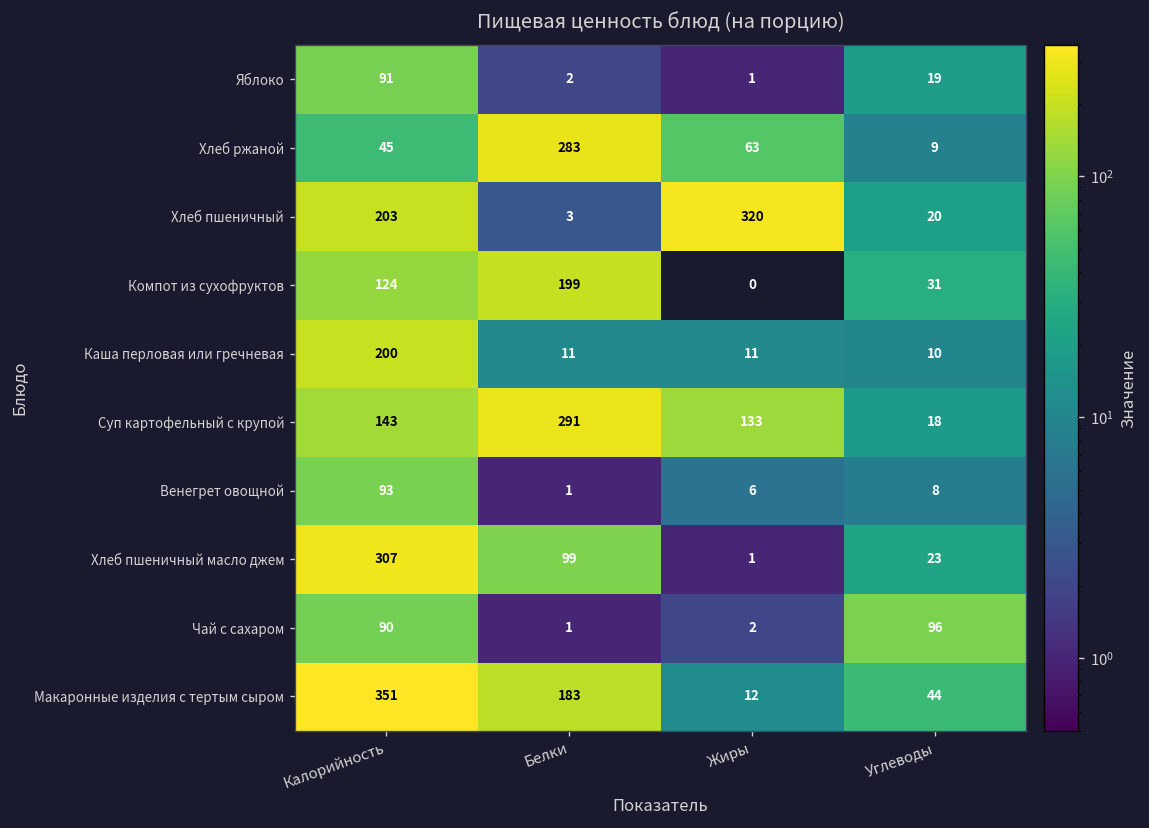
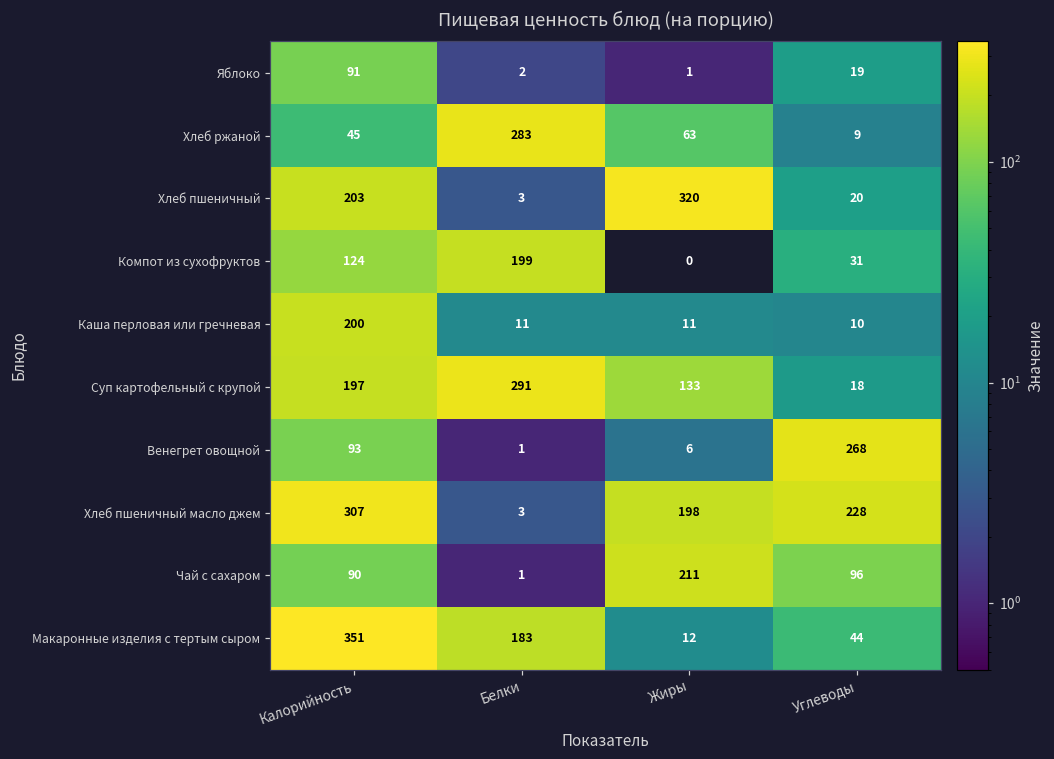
Суп картофельный с крупой, Калорийность: 143 -> 197
Венегрет овощной, Углеводы: 8 -> 268
Хлеб пшеничный масло джем, Белки: 99 -> 3
Хлеб пшеничный масло джем, Жиры: 1 -> 198
Хлеб пшеничный масло джем, Углеводы: 23 -> 228
Чай с сахаром, Жиры: 2 -> 211
